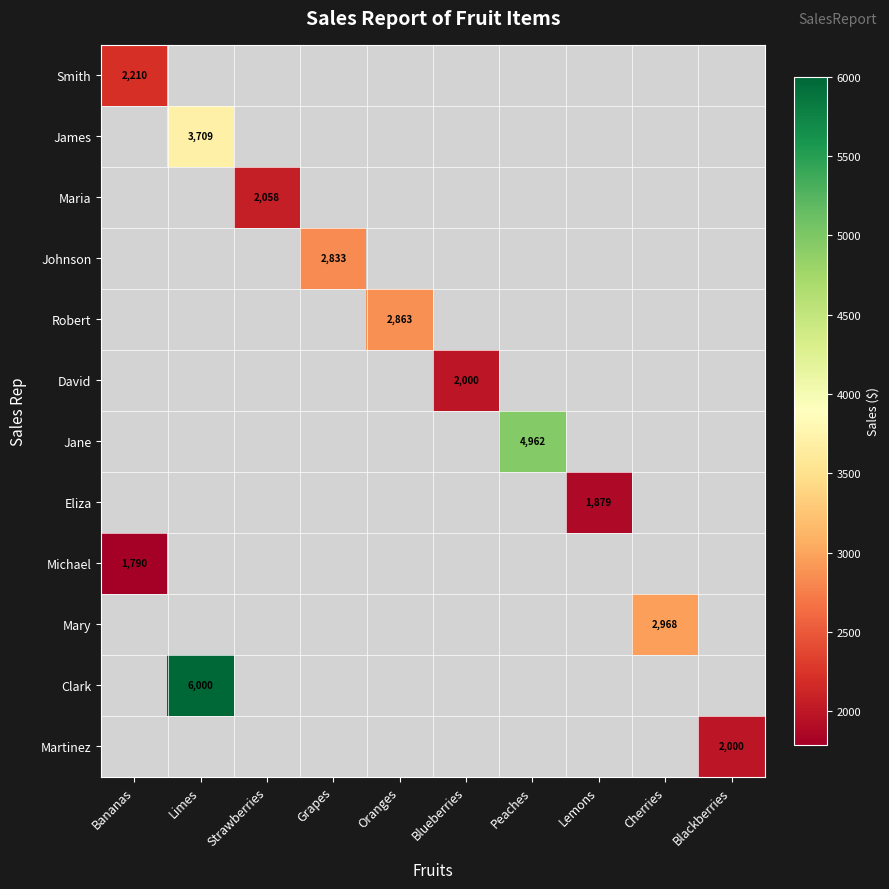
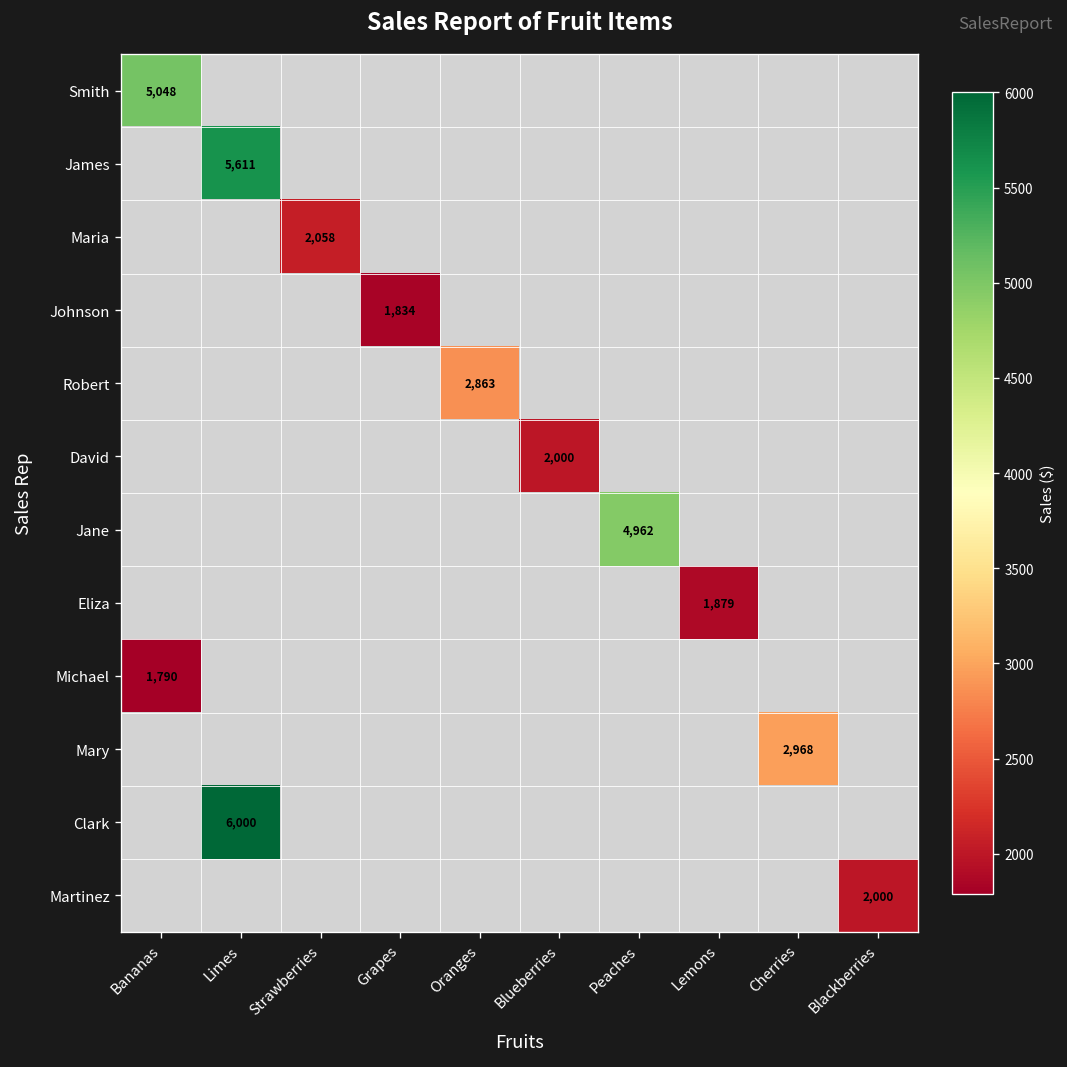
Smith, Bananas: 2,210 -> 5,048
James, Limes: 3,709 -> 5,611
Johnson, Grapes: 2,833 -> 1,834
